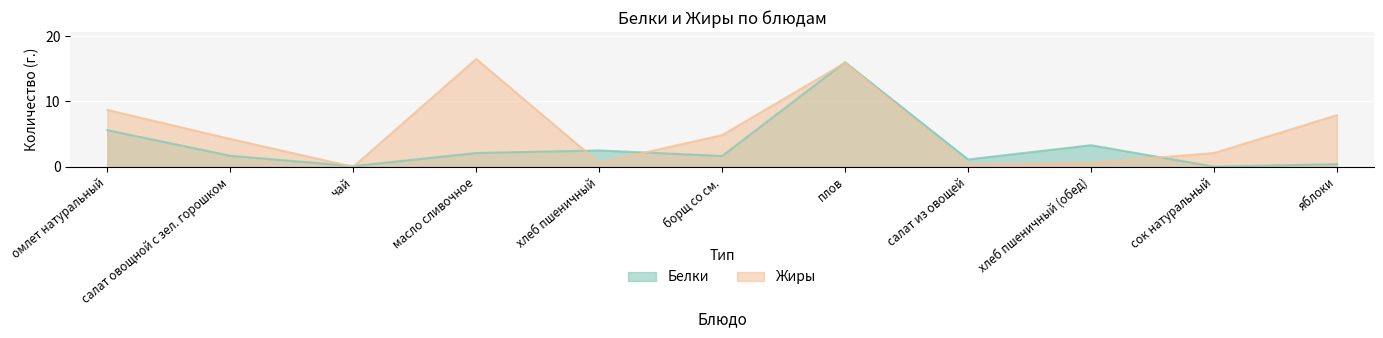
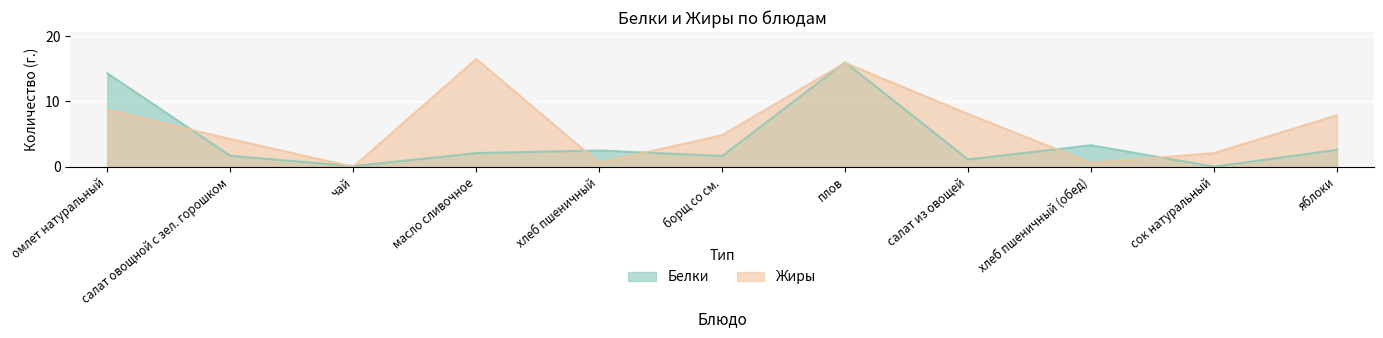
Белки, омлет натуральный: 6 -> 14
Жиры, салат из овощей: 0 -> 8
Белки, яблоки: 0 -> 3
